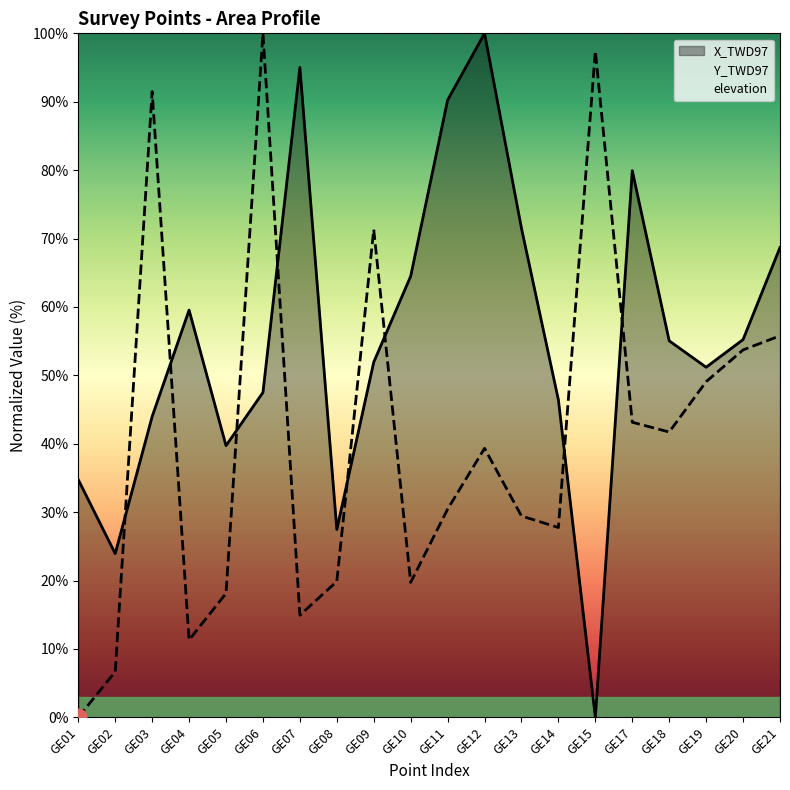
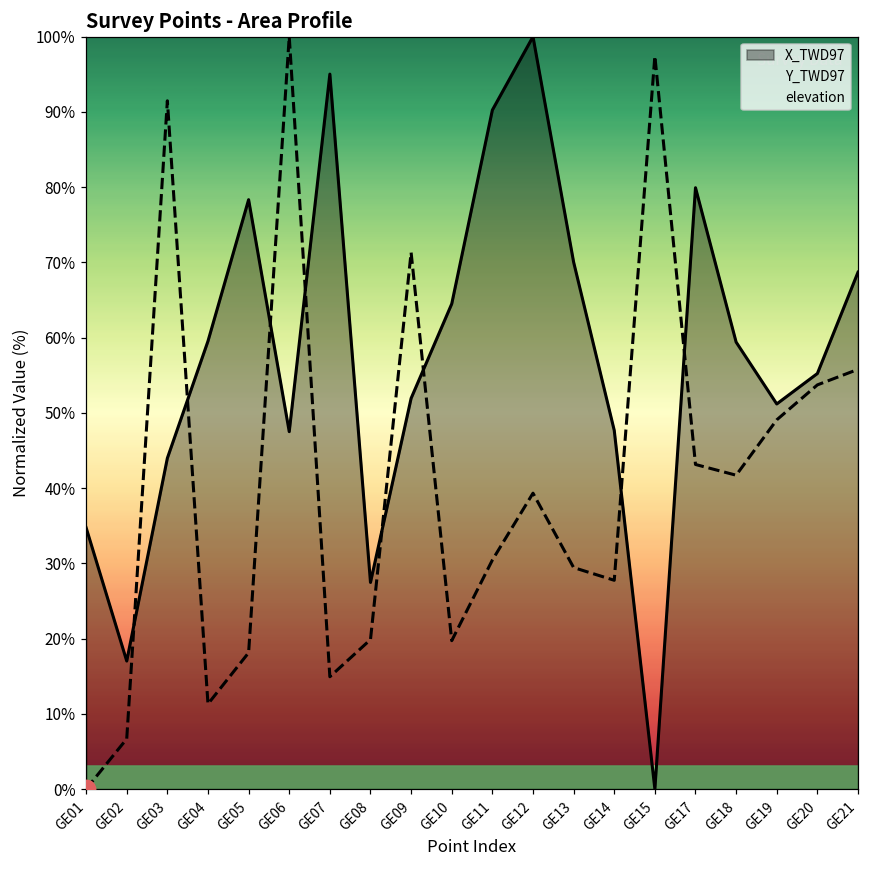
X_TWD97, GE02: 24% -> 17%
X_TWD97, GE05: 40% -> 78%
X_TWD97, GE13: 71% -> 70%
X_TWD97, GE14: 46% -> 48%
X_TWD97, GE18: 55% -> 59%
